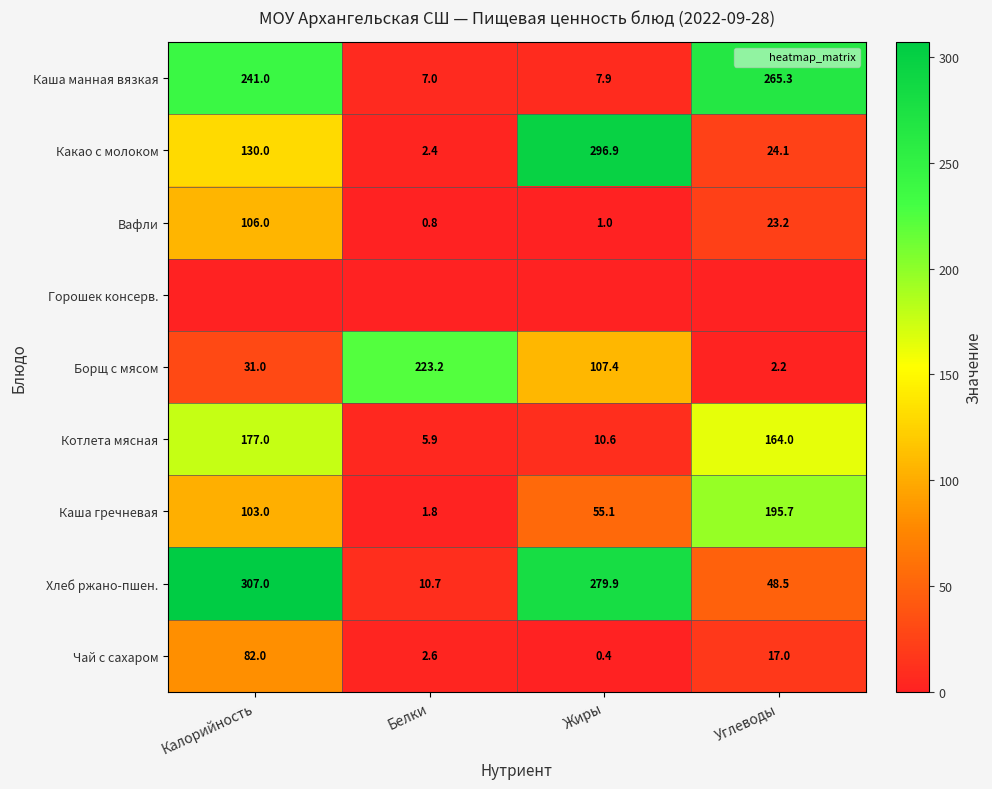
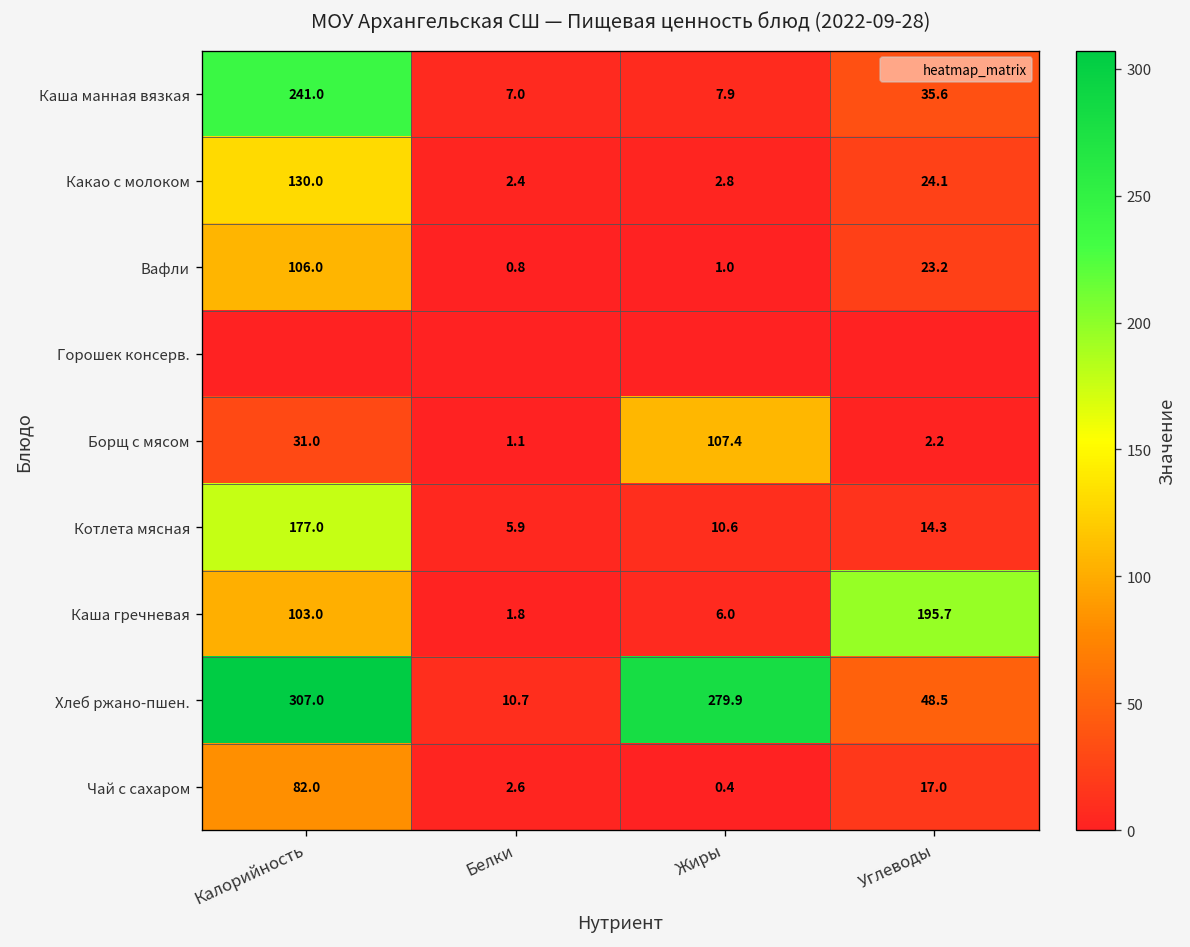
Каша манная вязкая, Углеводы: 265.3 -> 35.6
Какао с молоком, Жиры: 296.9 -> 2.8
Борщ с мясом, Белки: 223.2 -> 1.1
Котлета мясная, Углеводы: 164.0 -> 14.3
Каша гречневая, Жиры: 55.1 -> 6.0
